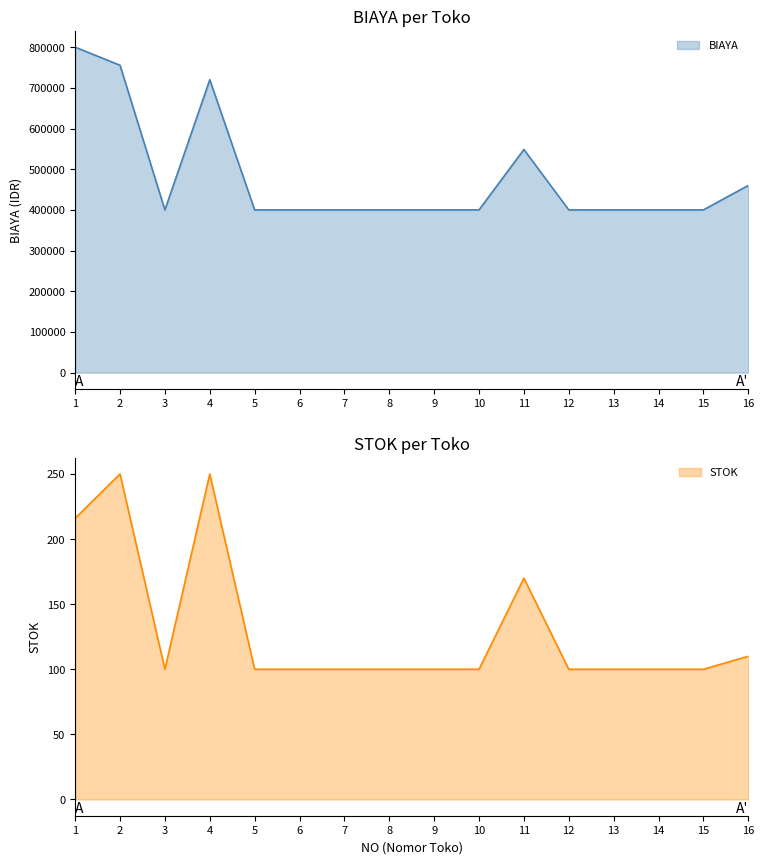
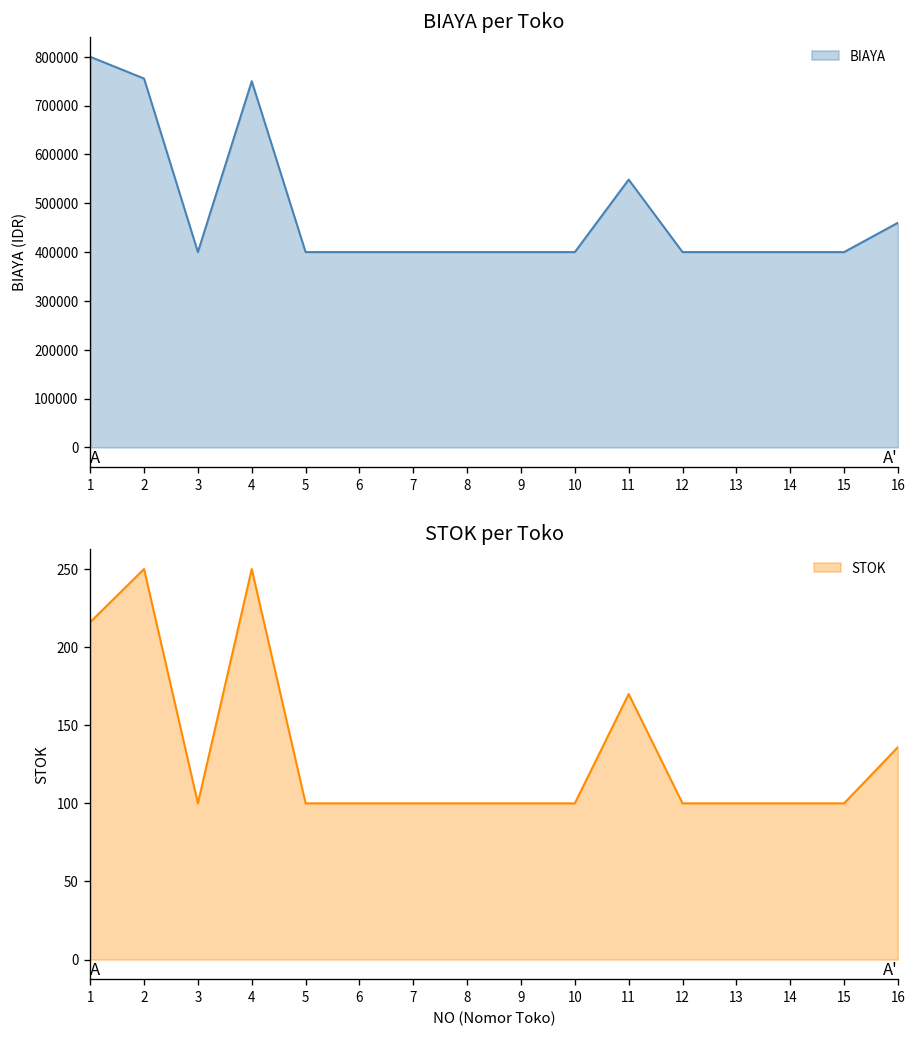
BIAYA per Toko, 4: 720000 -> 750000
STOK per Toko, 16: 110 -> 136
